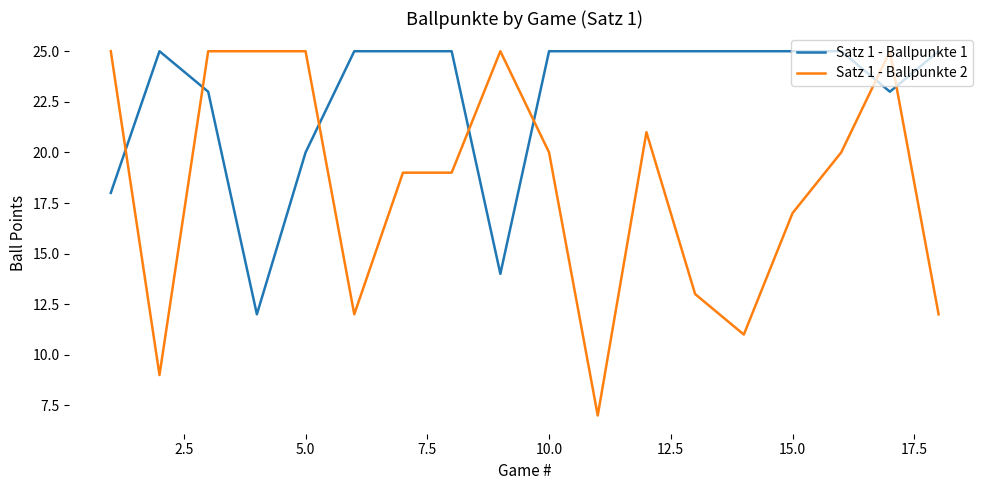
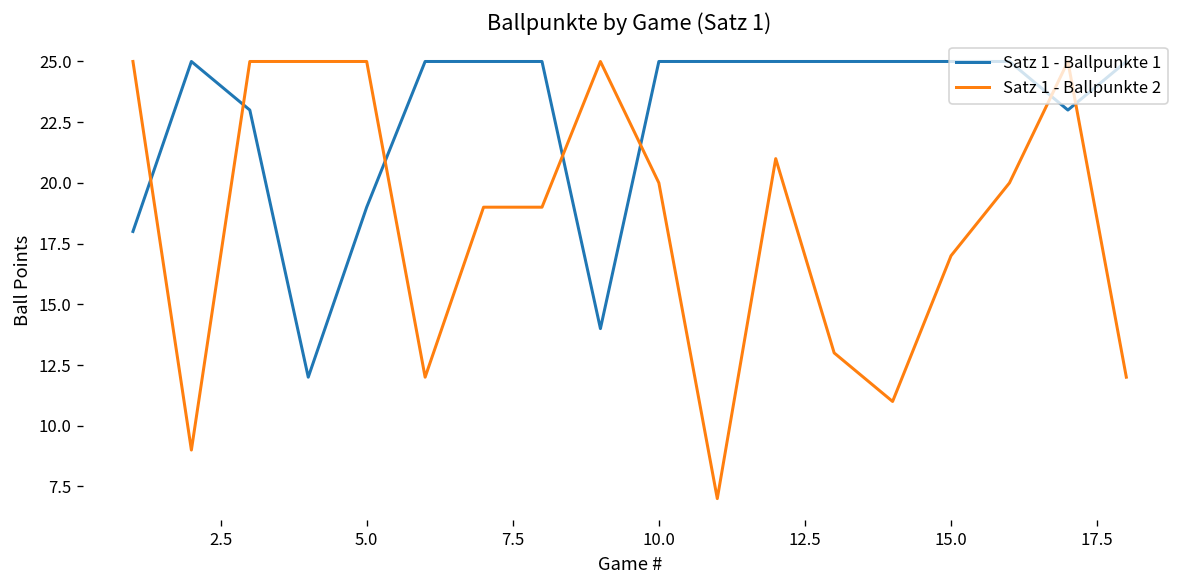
Satz 1 - Ballpunkte 1, 5.0: 20 -> 19
